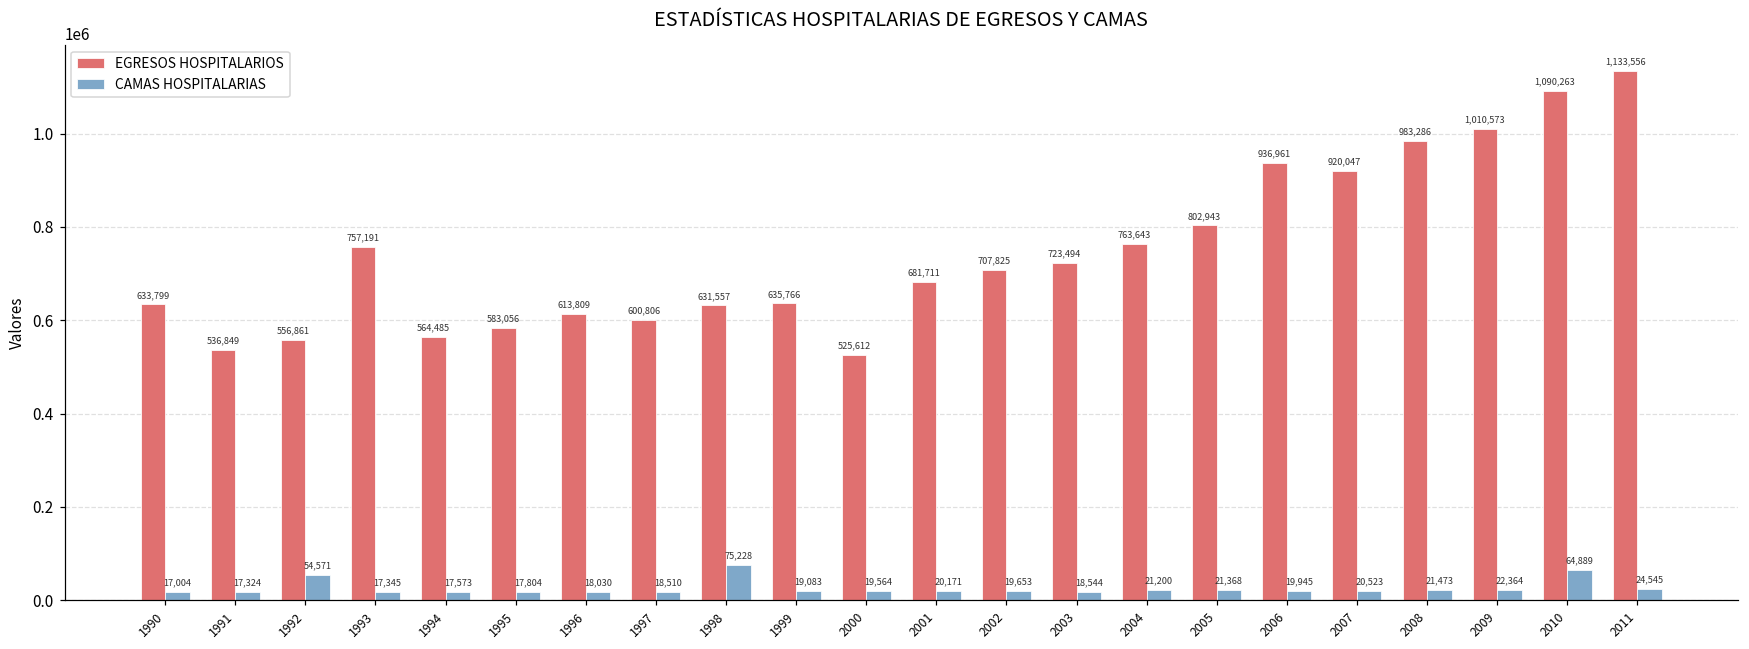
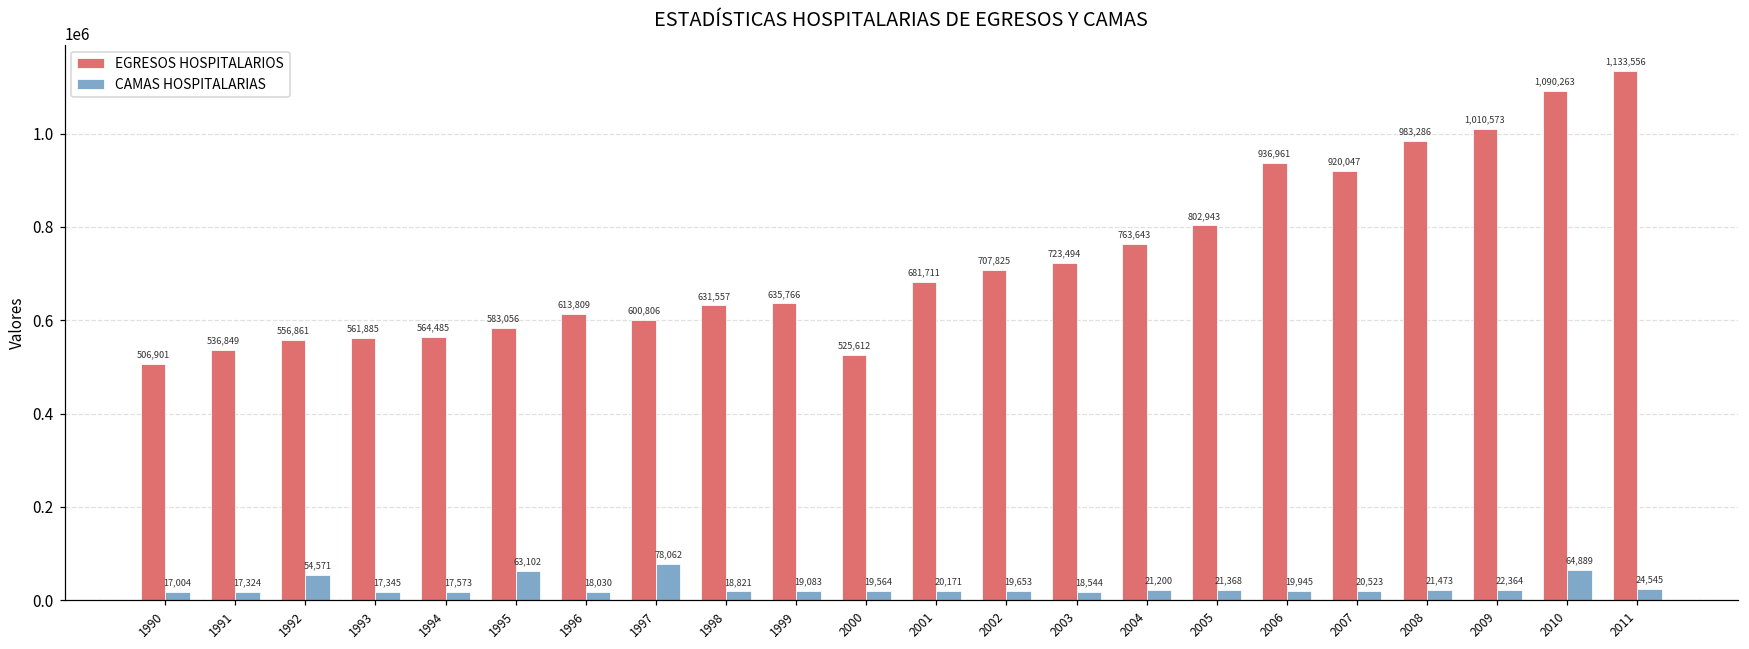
EGRESOS HOSPITALARIOS, 1990: 633,799 -> 506,901
EGRESOS HOSPITALARIOS, 1993: 757,191 -> 561,885
CAMAS HOSPITALARIAS, 1995: 17,804 -> 63,102
CAMAS HOSPITALARIAS, 1997: 18,510 -> 78,062
CAMAS HOSPITALARIAS, 1998: 75,228 -> 18,821
